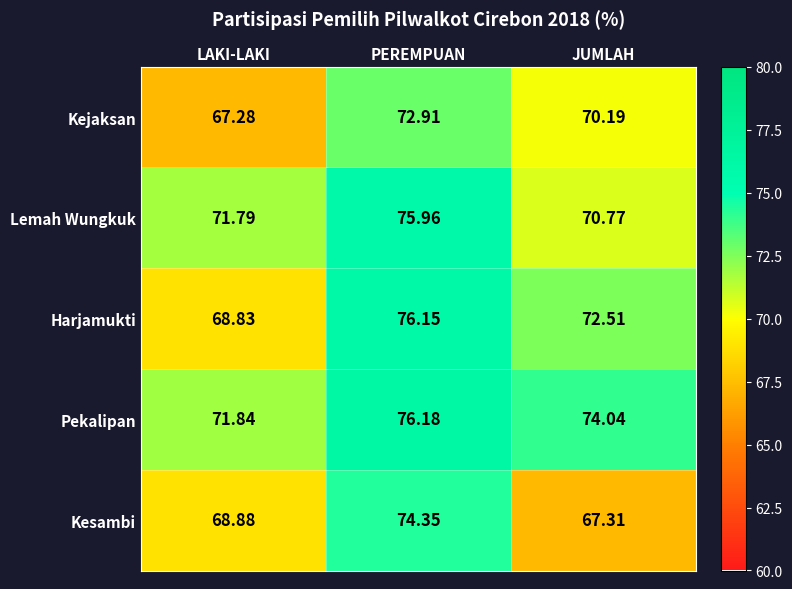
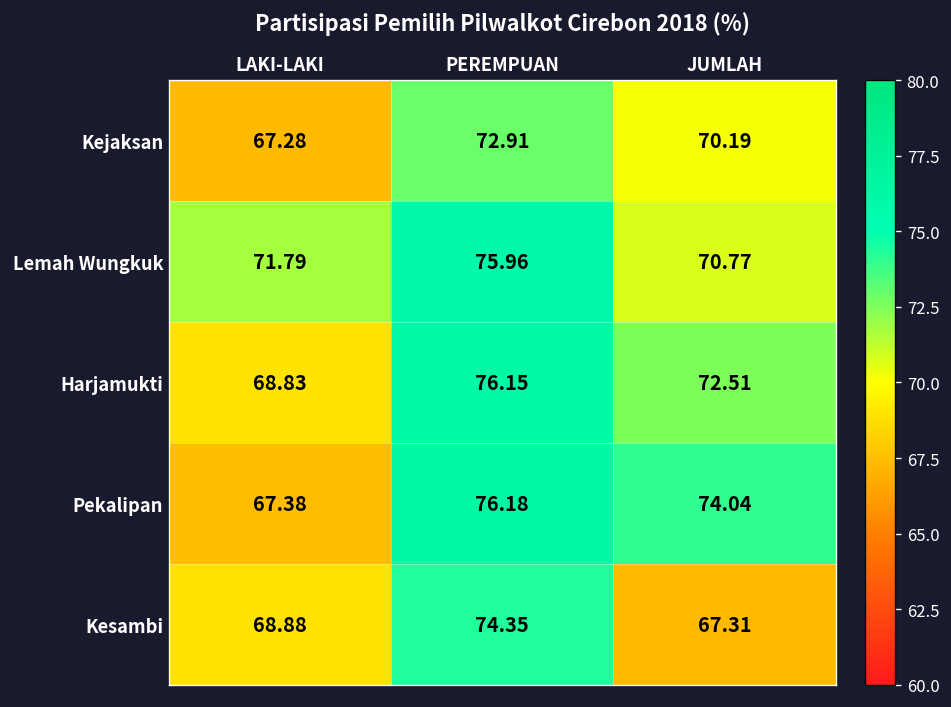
Pekalipan, LAKI-LAKI: 71.84 -> 67.38
